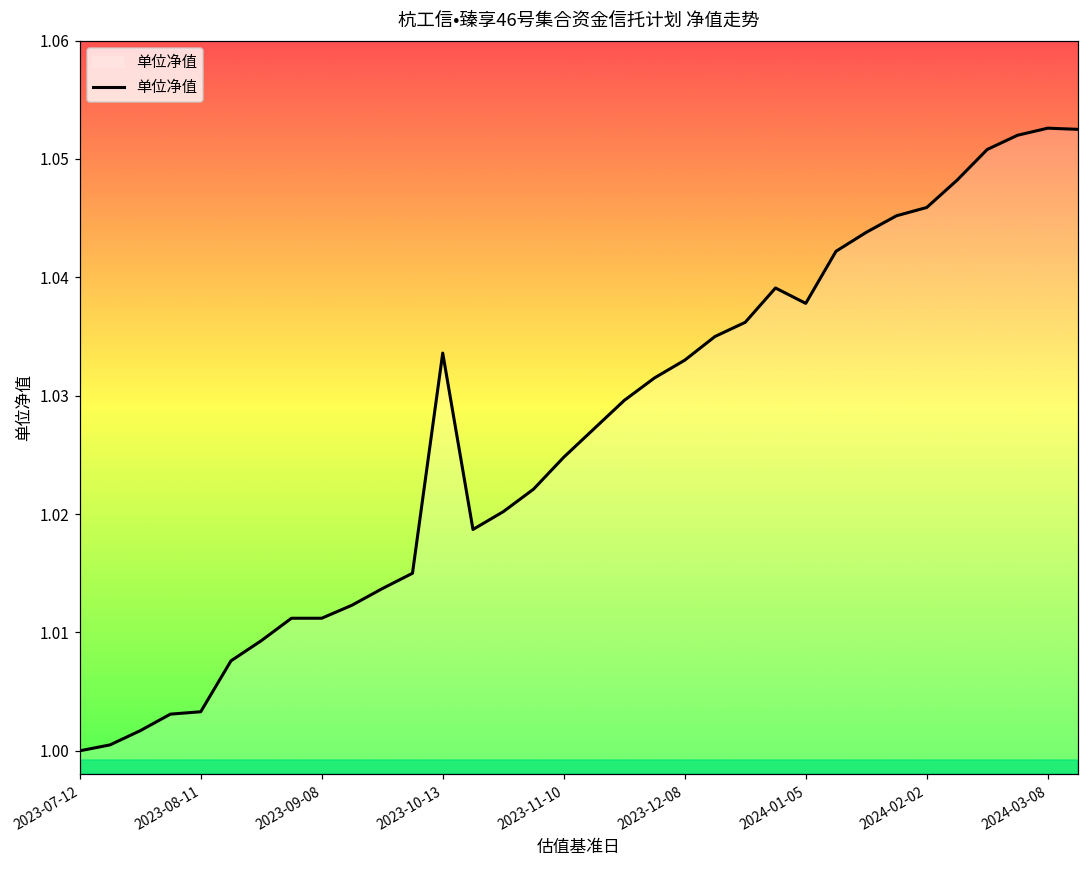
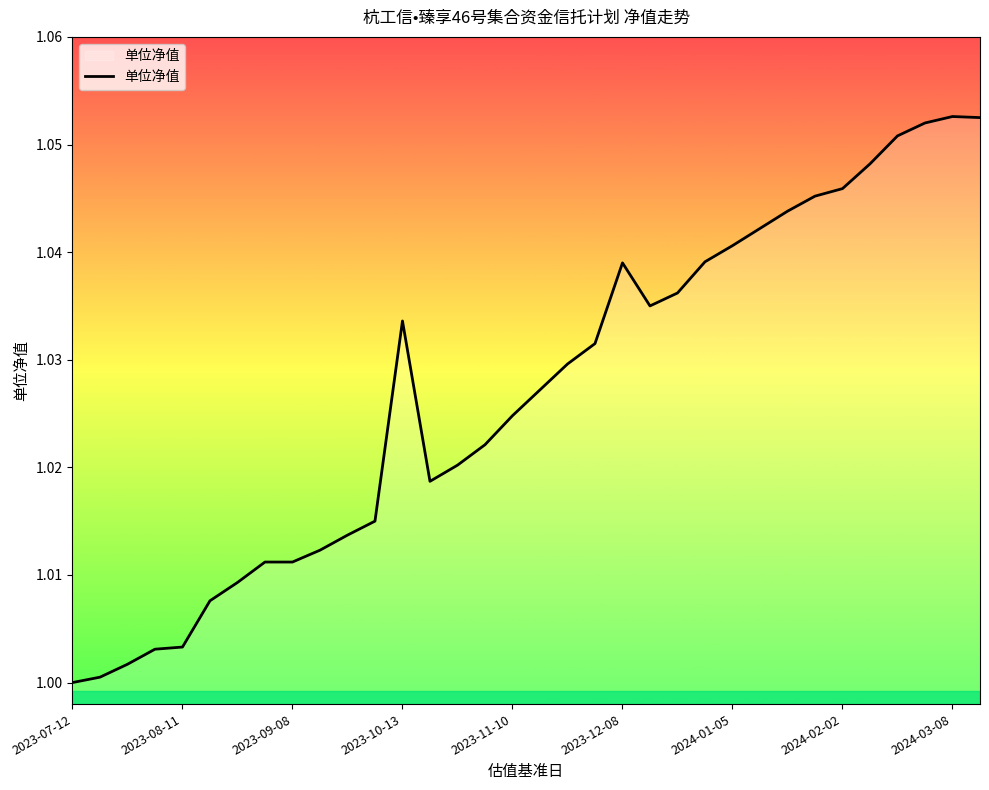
2023-12-08: 1.033 -> 1.039
2024-01-05: 1.0378 -> 1.0406
